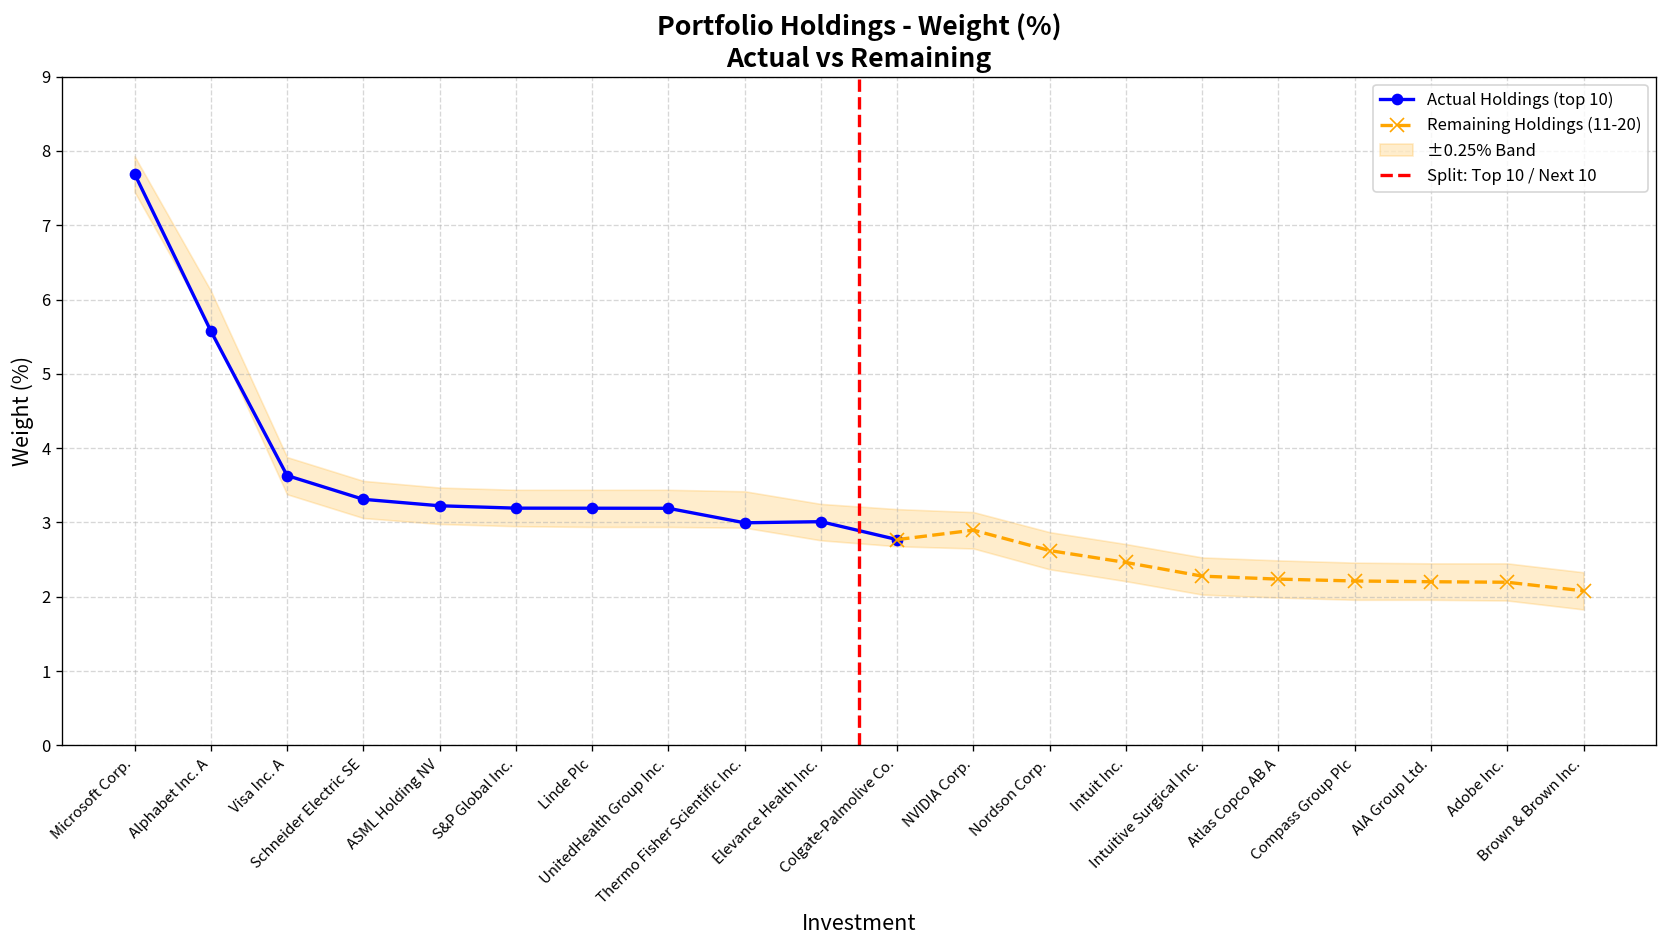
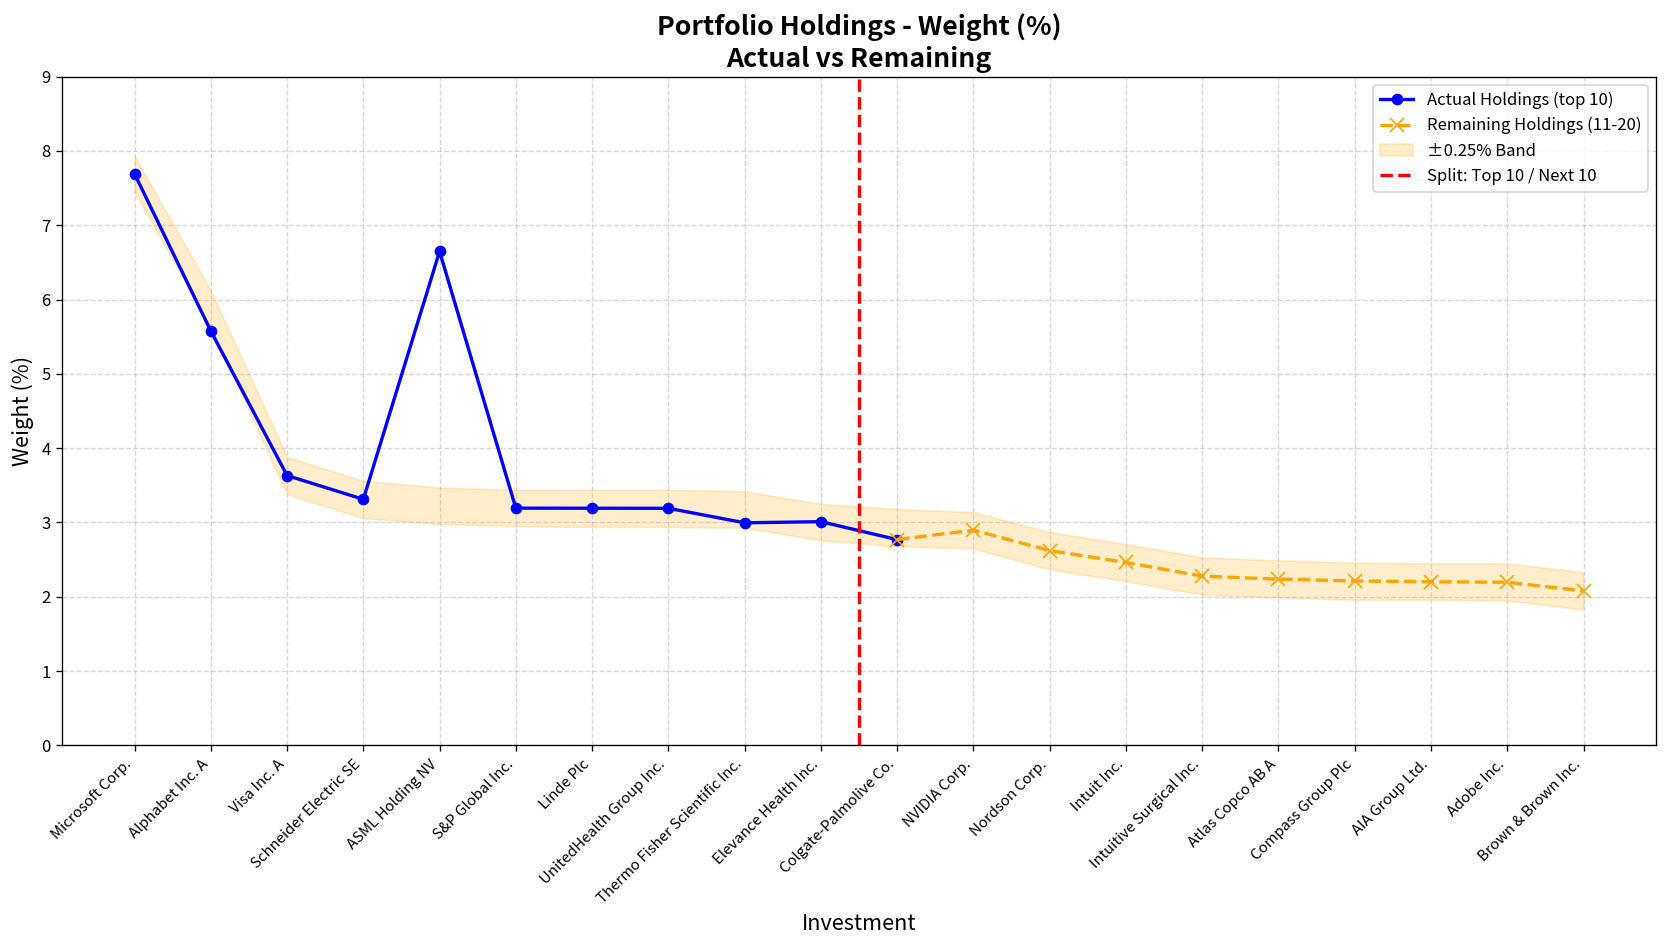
Actual Holdings (top 10), ASML Holding NV: 3.2 -> 6.6
